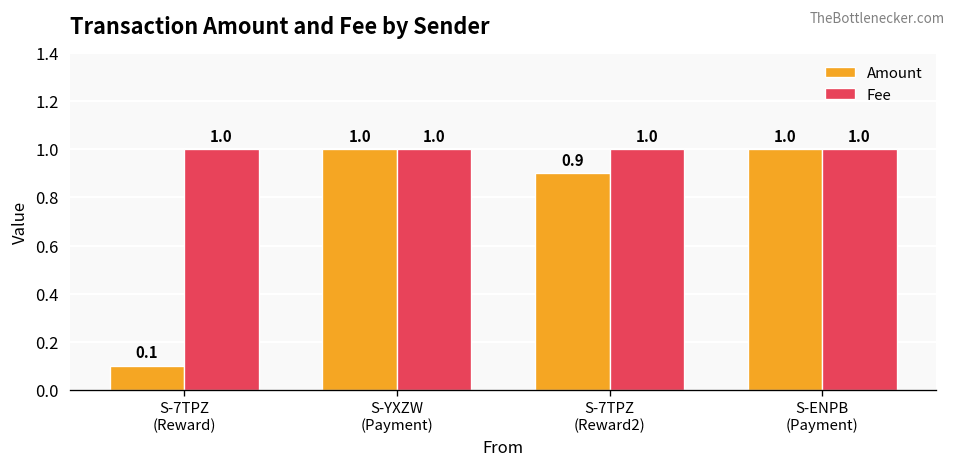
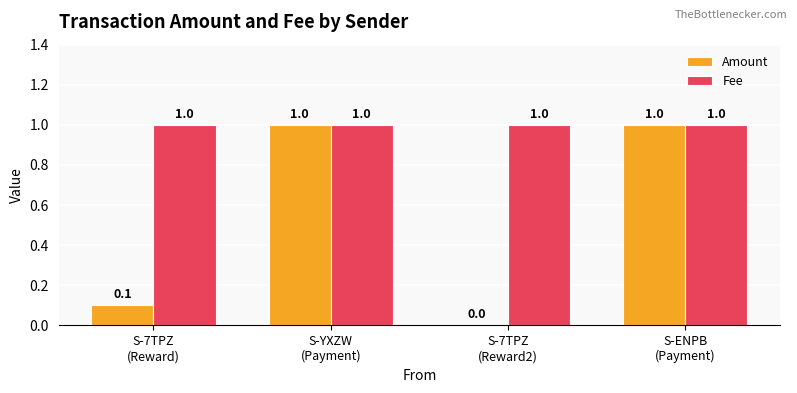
Amount, S-7TPZ (Reward2): 0.9 -> 0.0
